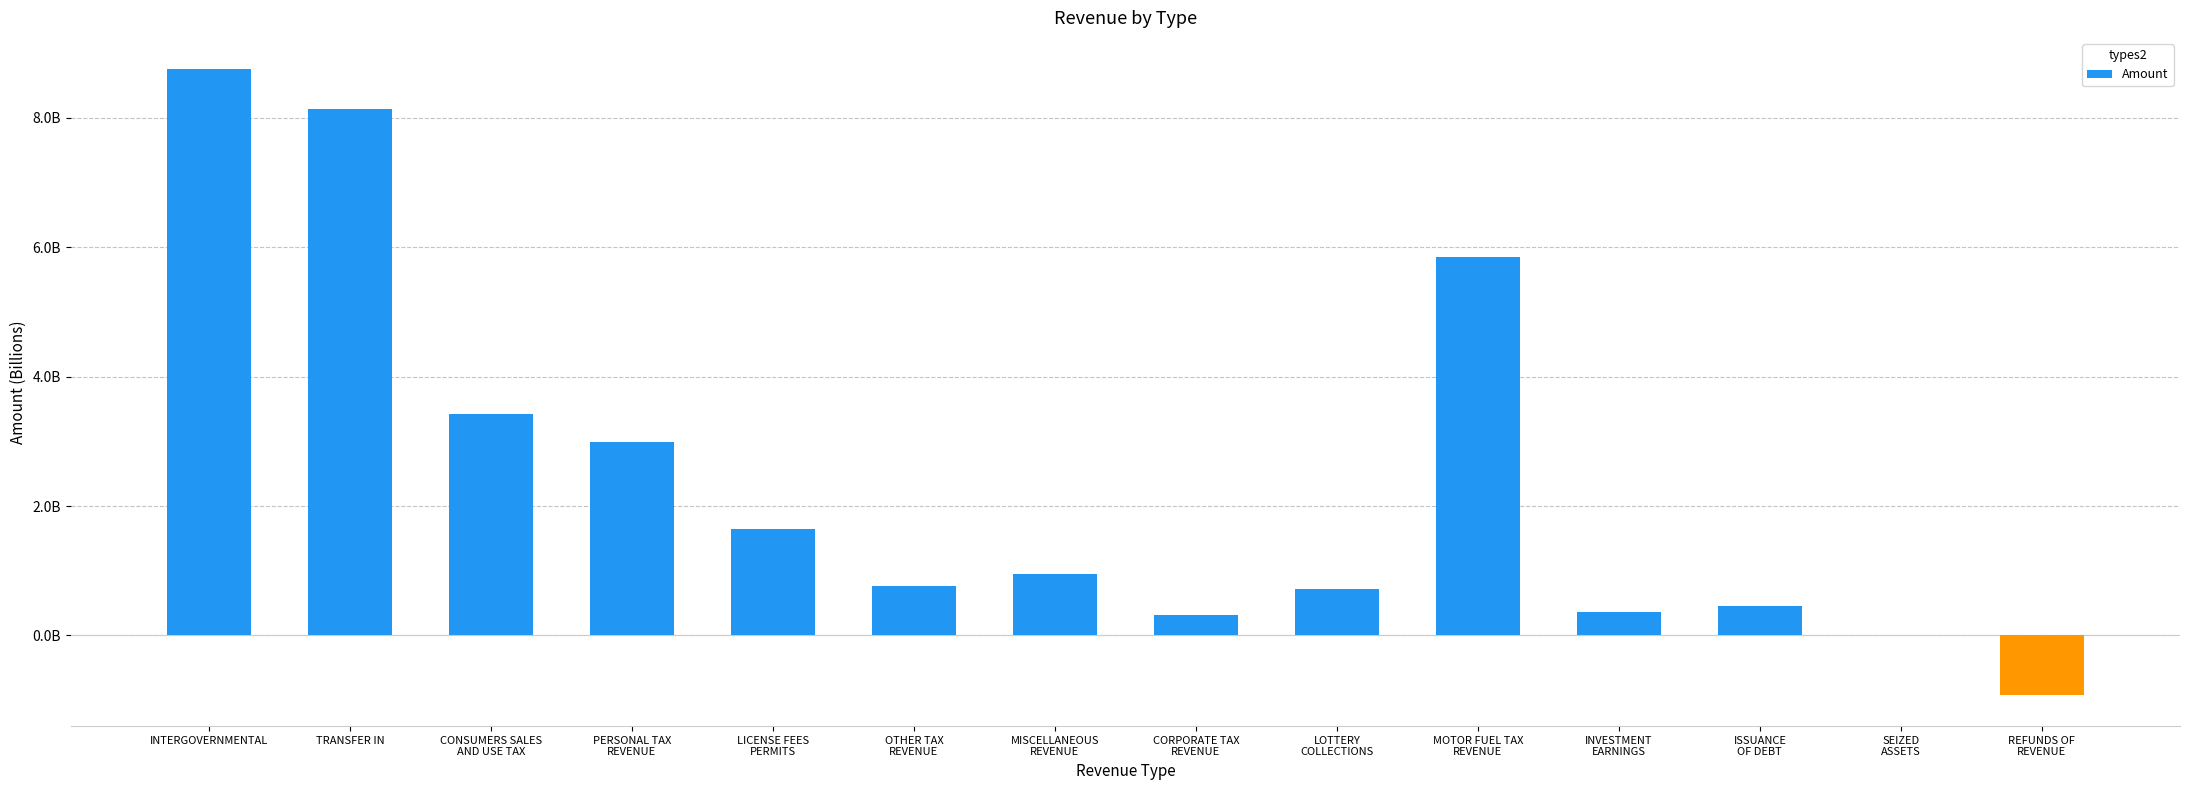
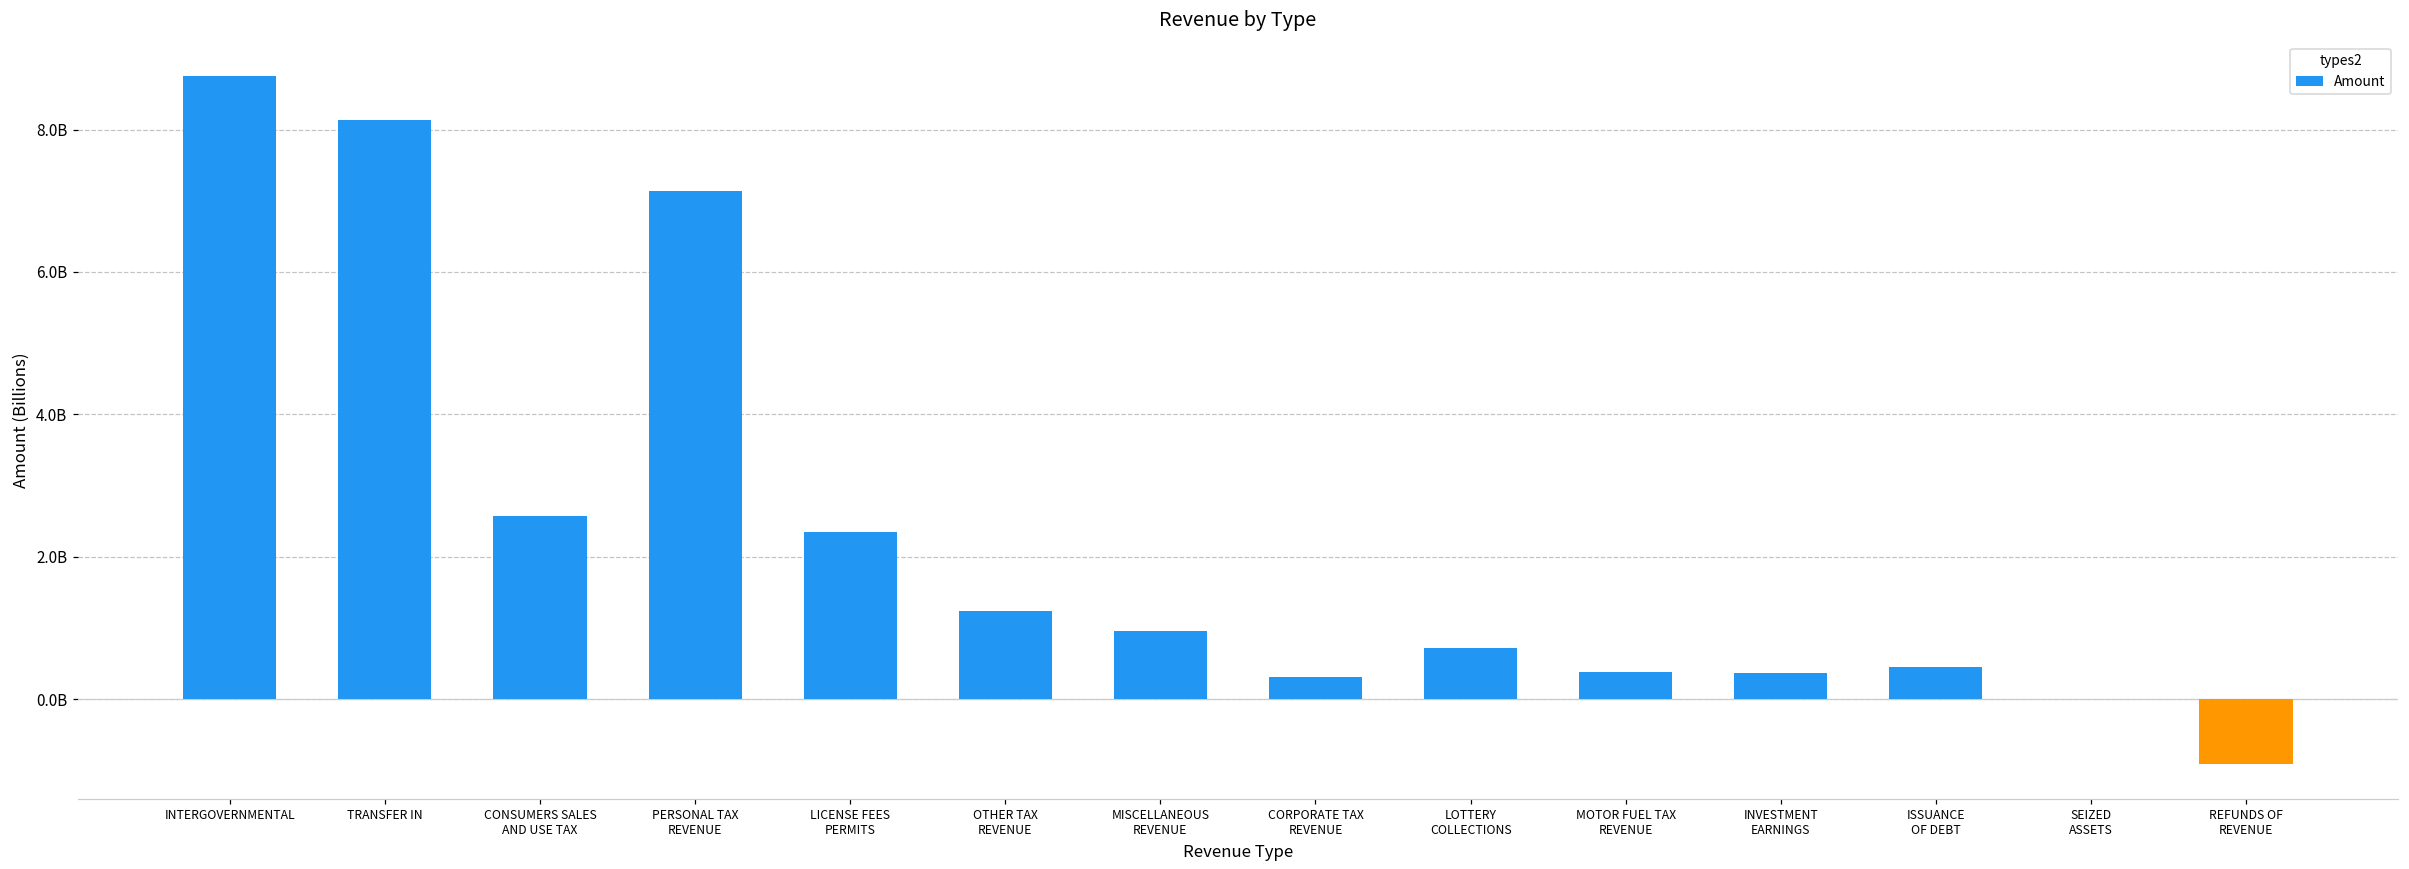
CONSUMERS SALES AND USE TAX: 3400000000 -> 2600000000
PERSONAL TAX REVENUE: 3000000000 -> 7100000000
LICENSE FEES PERMITS: 1700000000 -> 2400000000
OTHER TAX REVENUE: 800000000 -> 1200000000
MOTOR FUEL TAX REVENUE: 5800000000 -> 400000000
